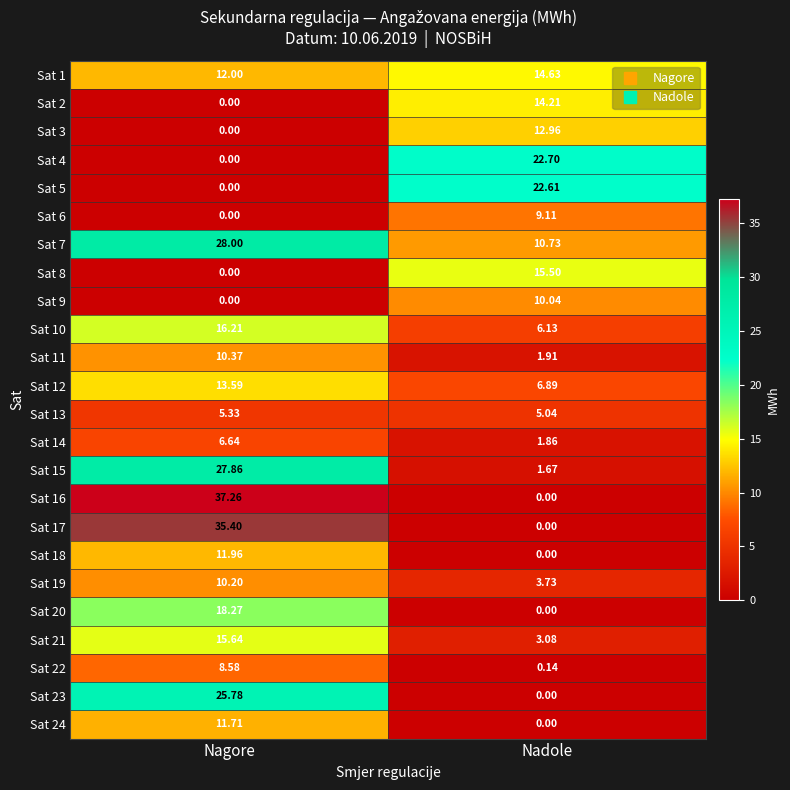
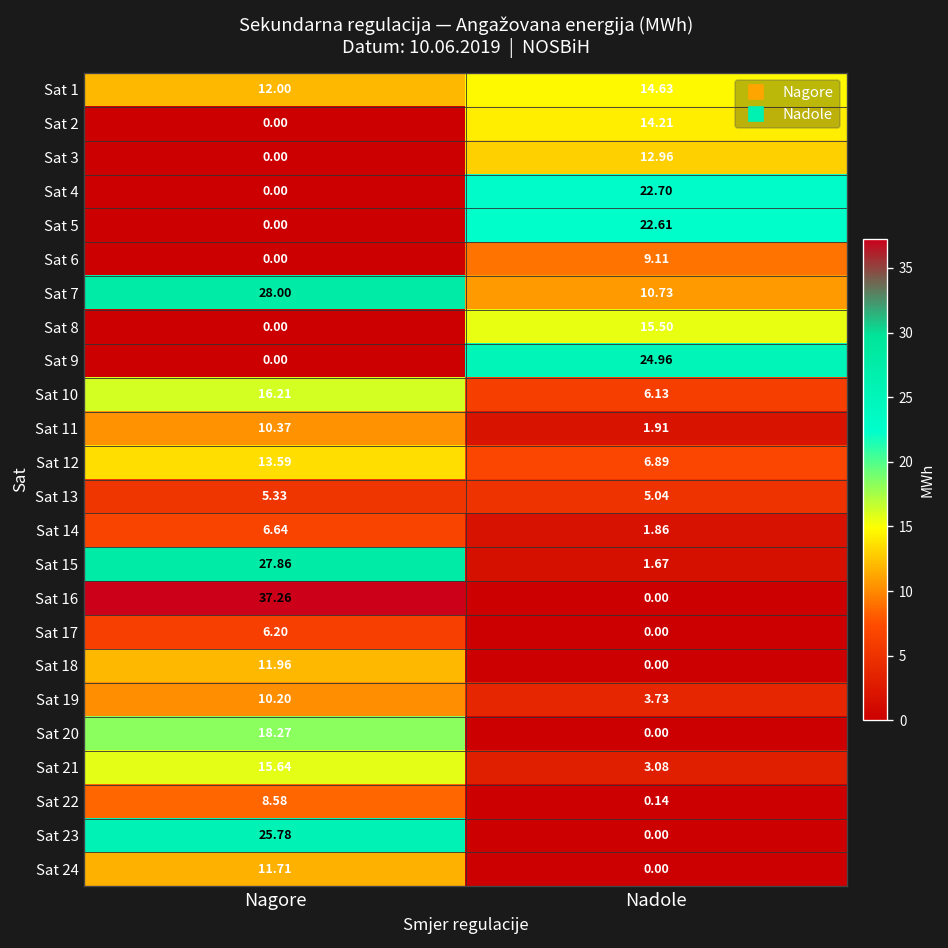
Sat 9, Nadole: 10.04 -> 24.96
Sat 17, Nagore: 35.40 -> 6.20
